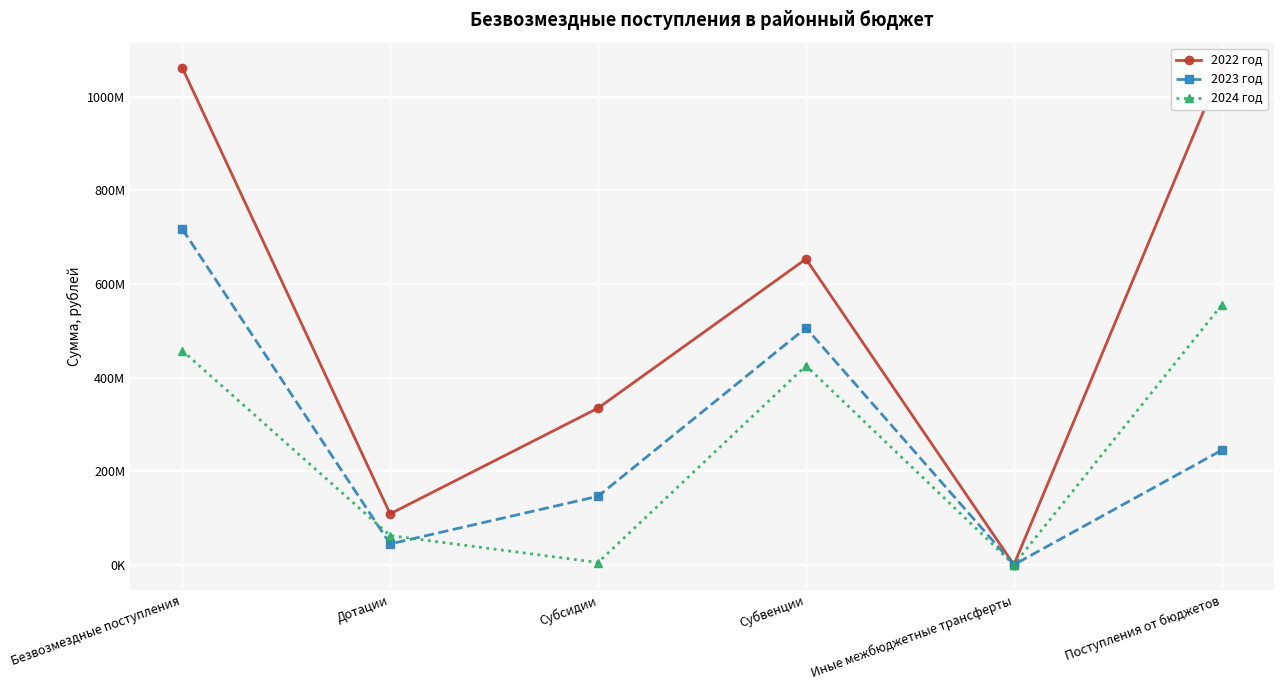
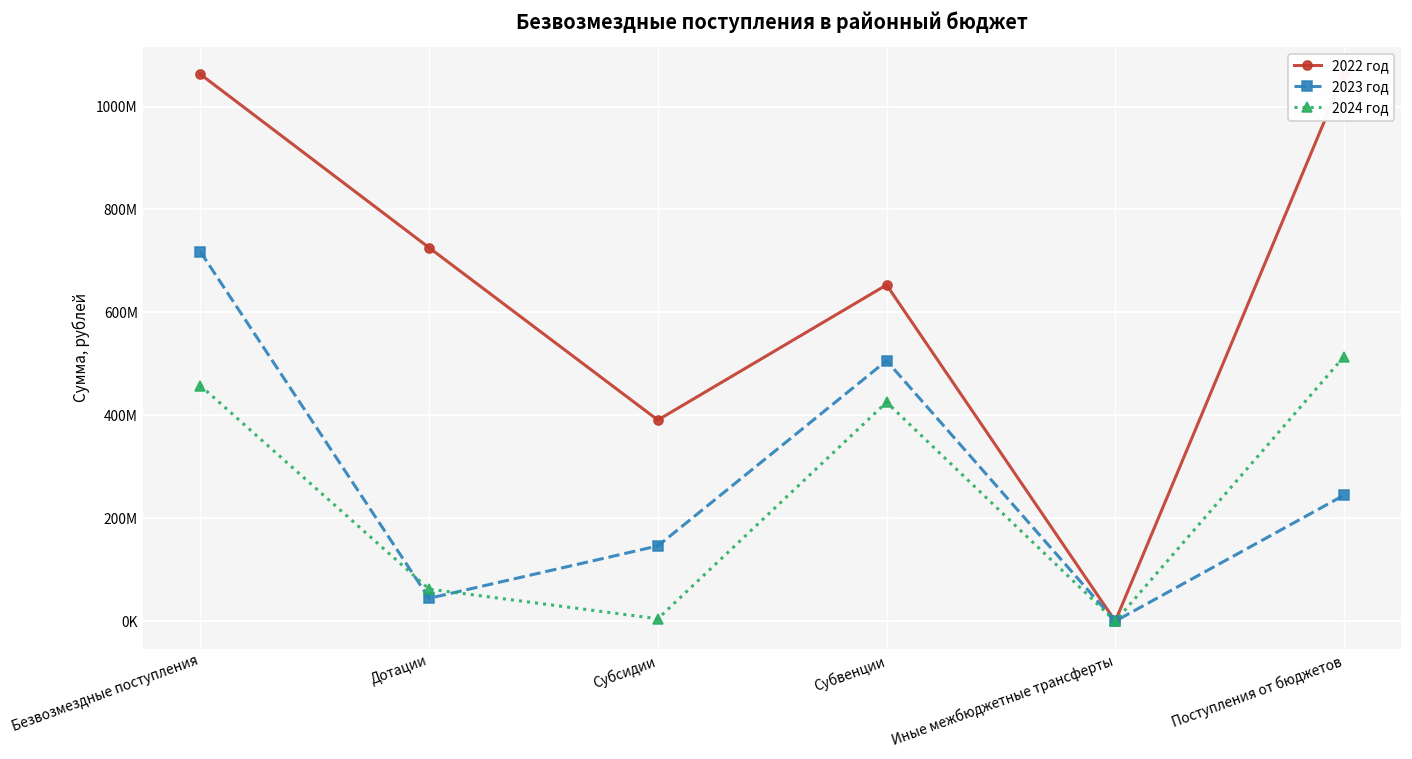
2022 год, Дотации: 110000000 -> 730000000
2022 год, Субсидии: 330000000 -> 390000000
2024 год, Поступления от бюджетов: 560000000 -> 510000000
